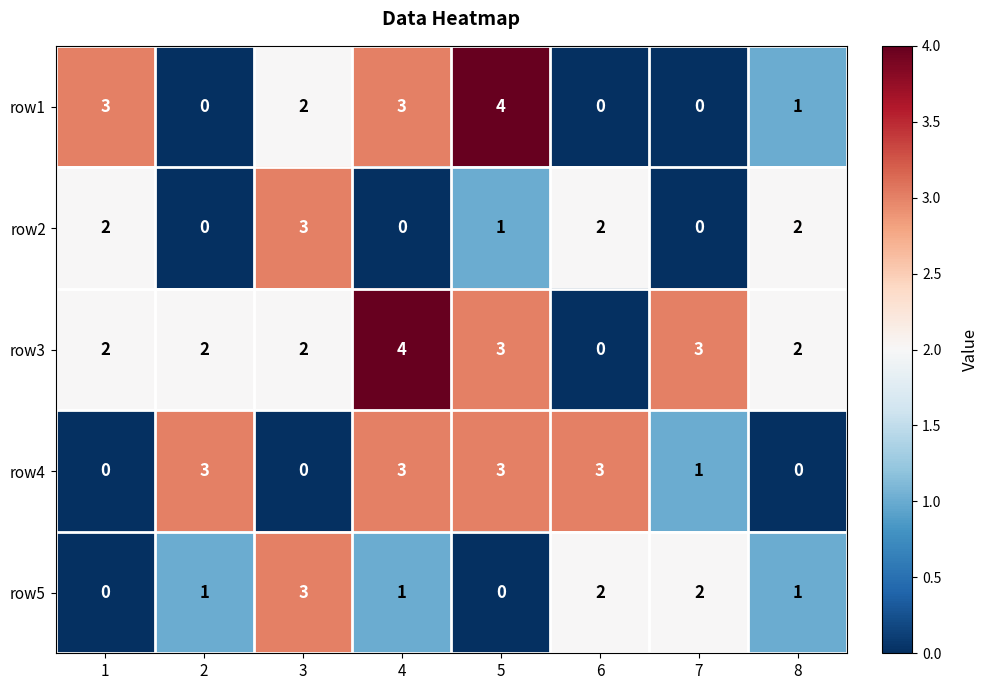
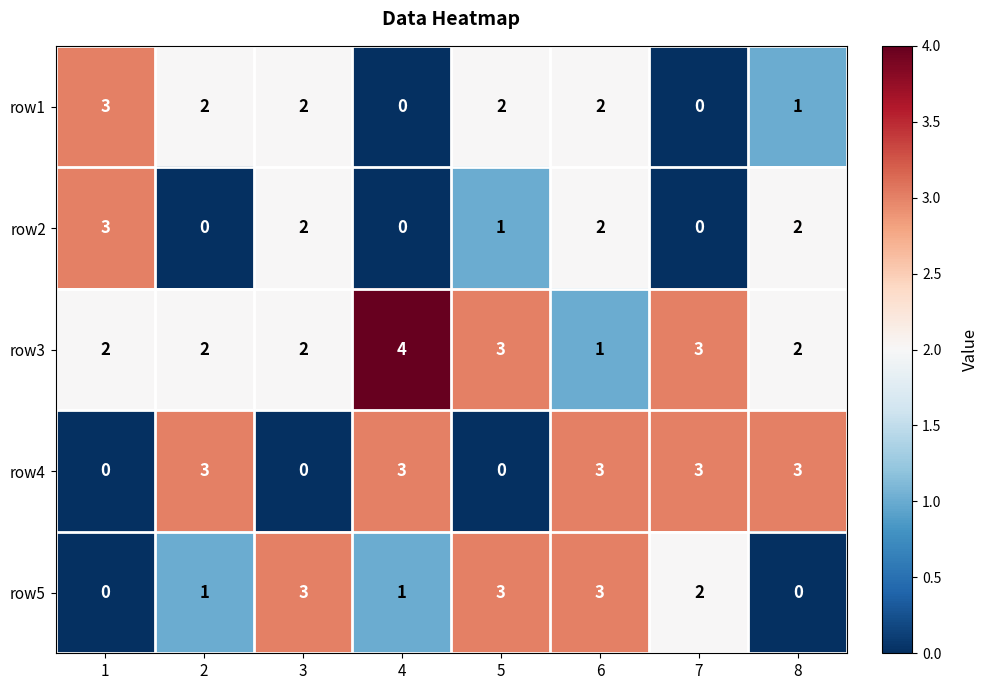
row1, 2: 0 -> 2
row1, 4: 3 -> 0
row1, 5: 4 -> 2
row1, 6: 0 -> 2
row2, 1: 2 -> 3
row2, 3: 3 -> 2
row3, 6: 0 -> 1
row4, 5: 3 -> 0
row4, 7: 1 -> 3
row4, 8: 0 -> 3
row5, 5: 0 -> 3
row5, 6: 2 -> 3
row5, 8: 1 -> 0
